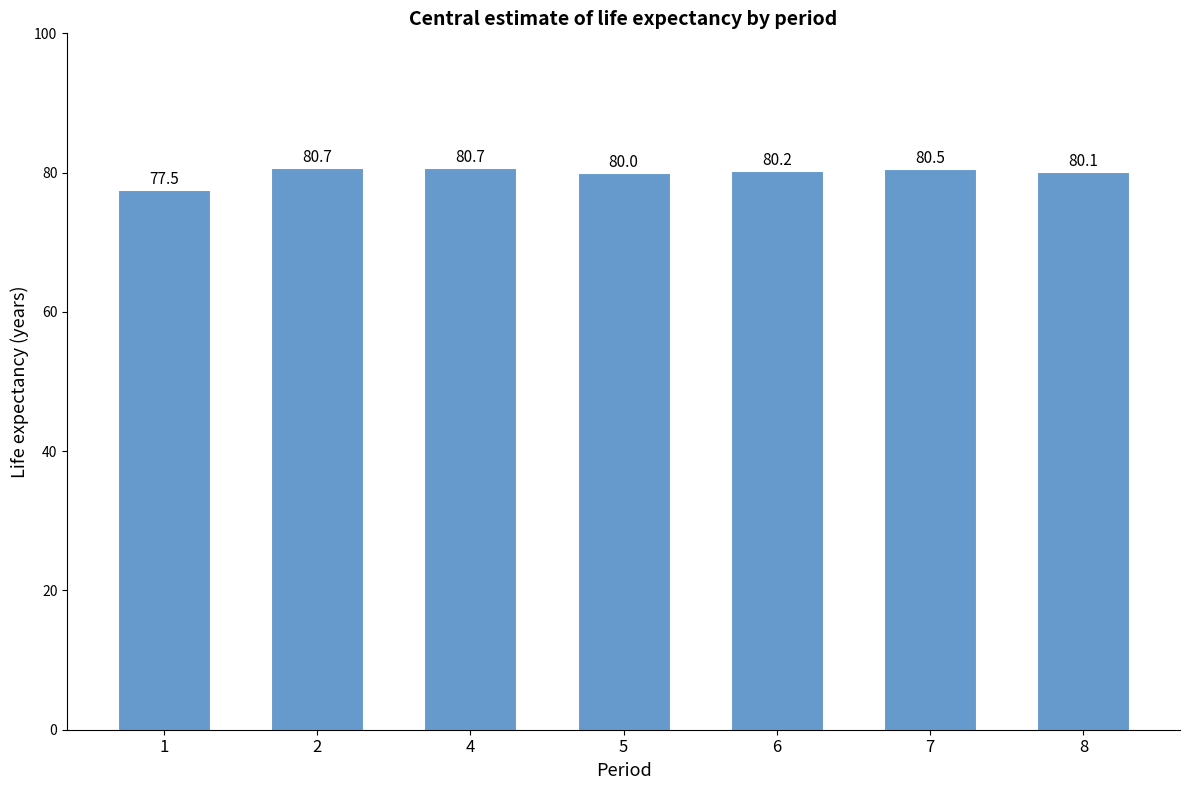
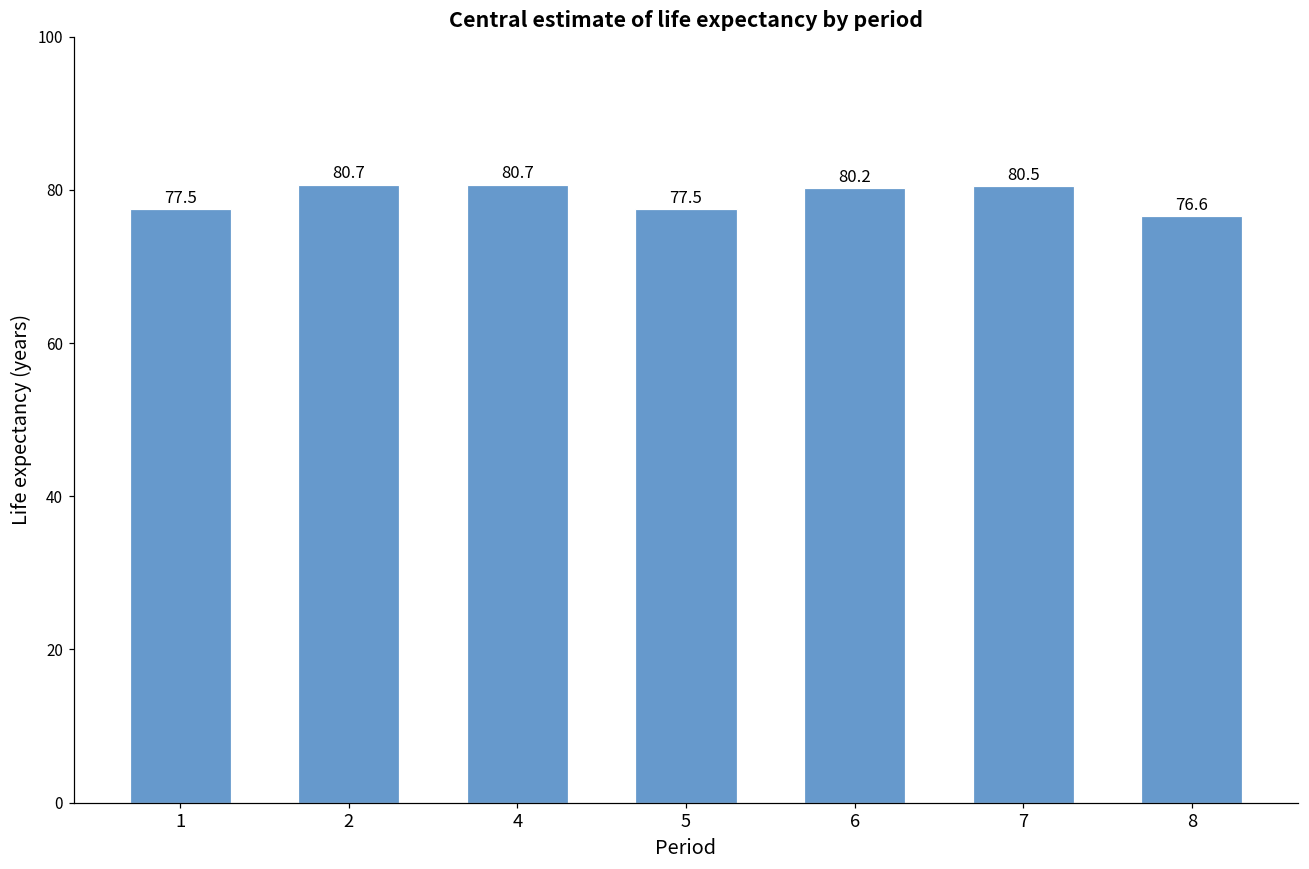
5: 80.0 -> 77.5
8: 80.1 -> 76.6
